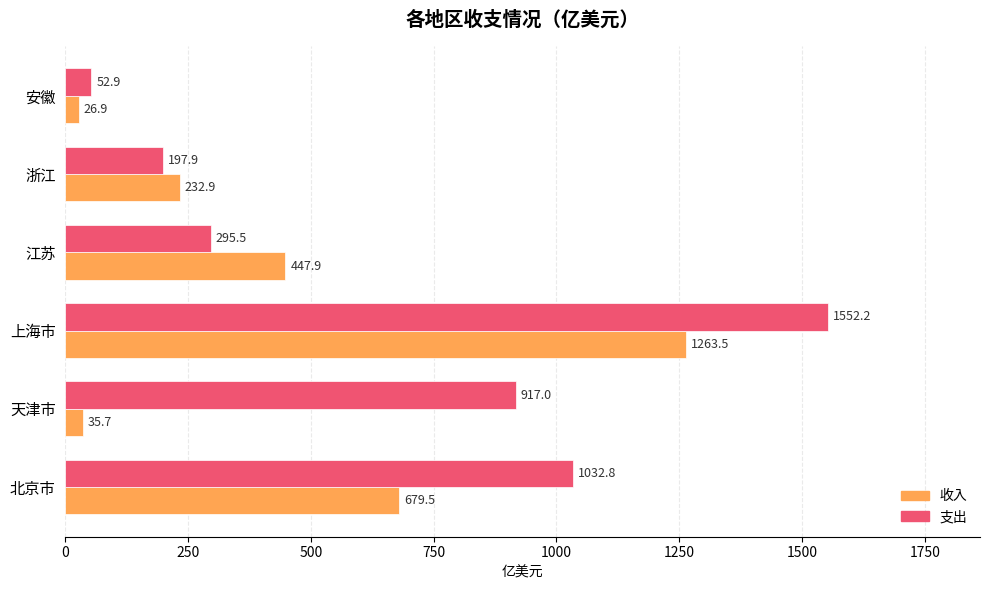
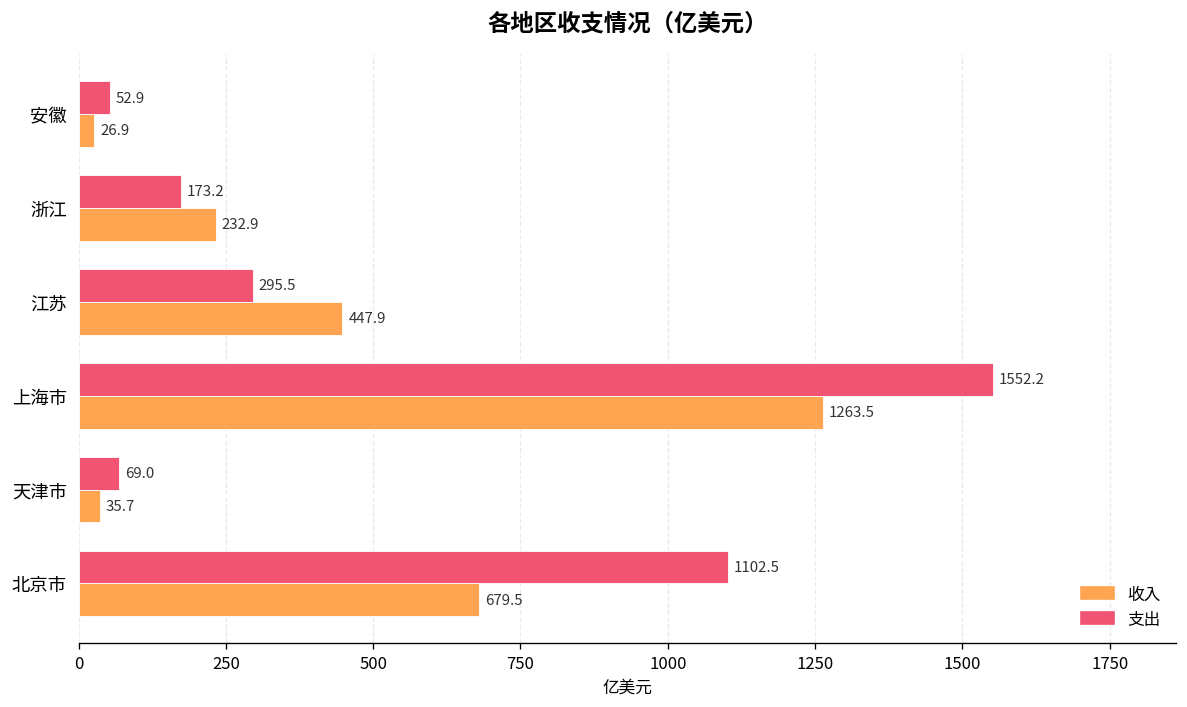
支出, 浙江: 197.9 -> 173.2
支出, 天津市: 917.0 -> 69.0
支出, 北京市: 1032.8 -> 1102.5
